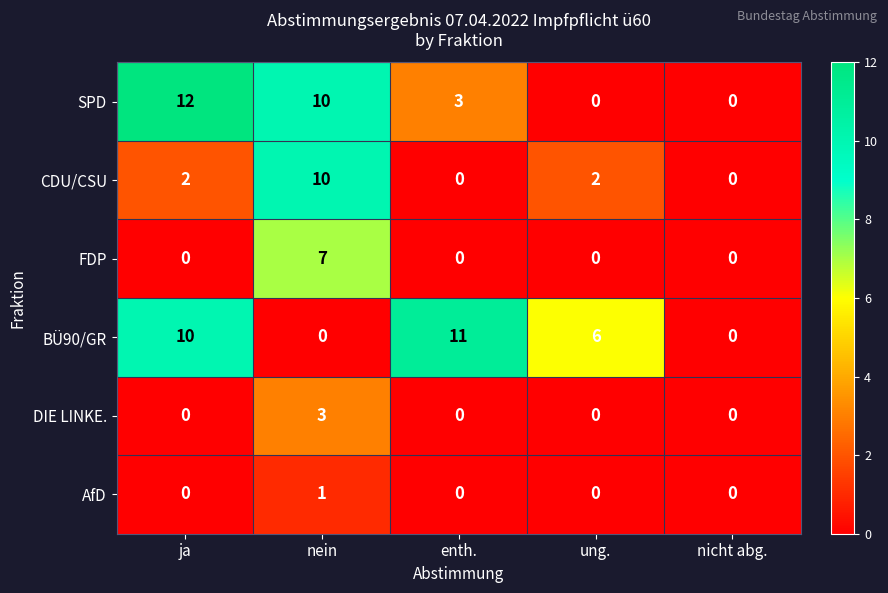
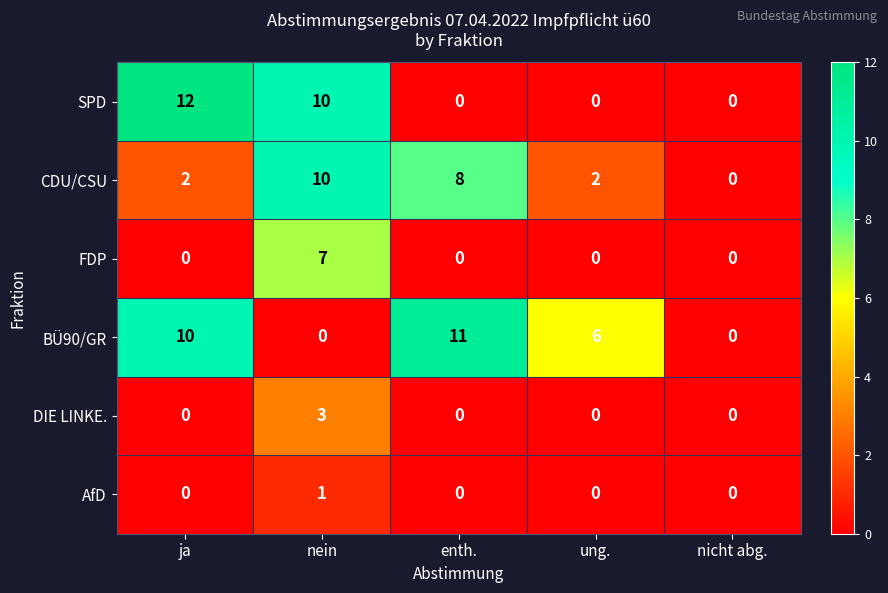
SPD, enth.: 3 -> 0
CDU/CSU, enth.: 0 -> 8
